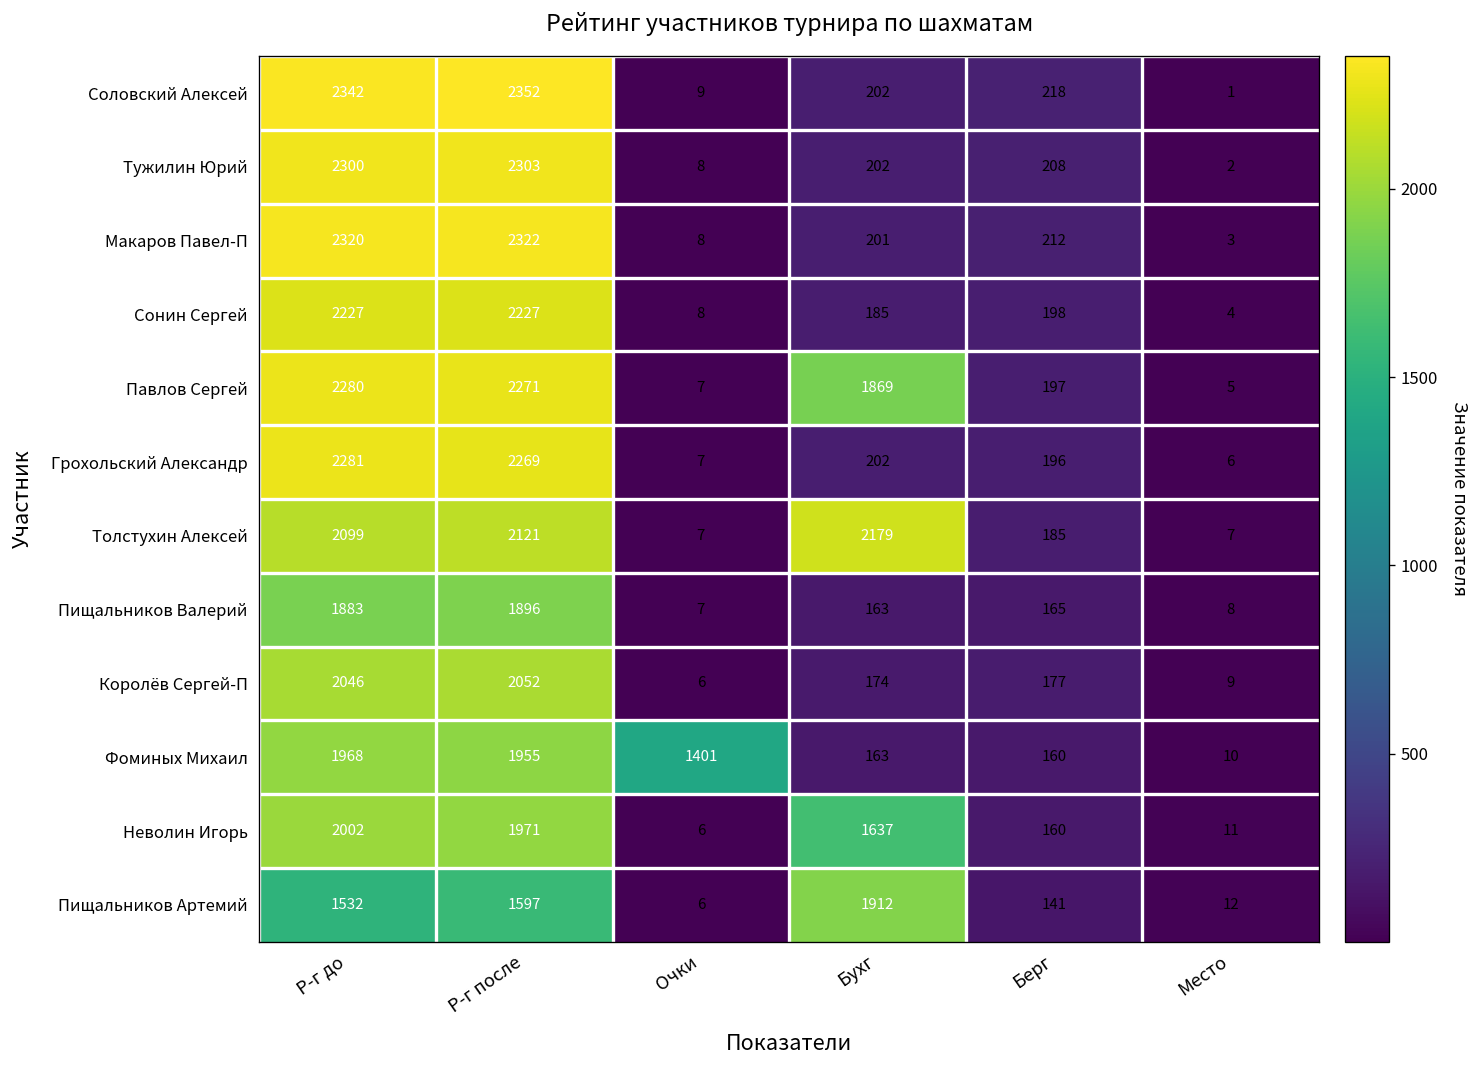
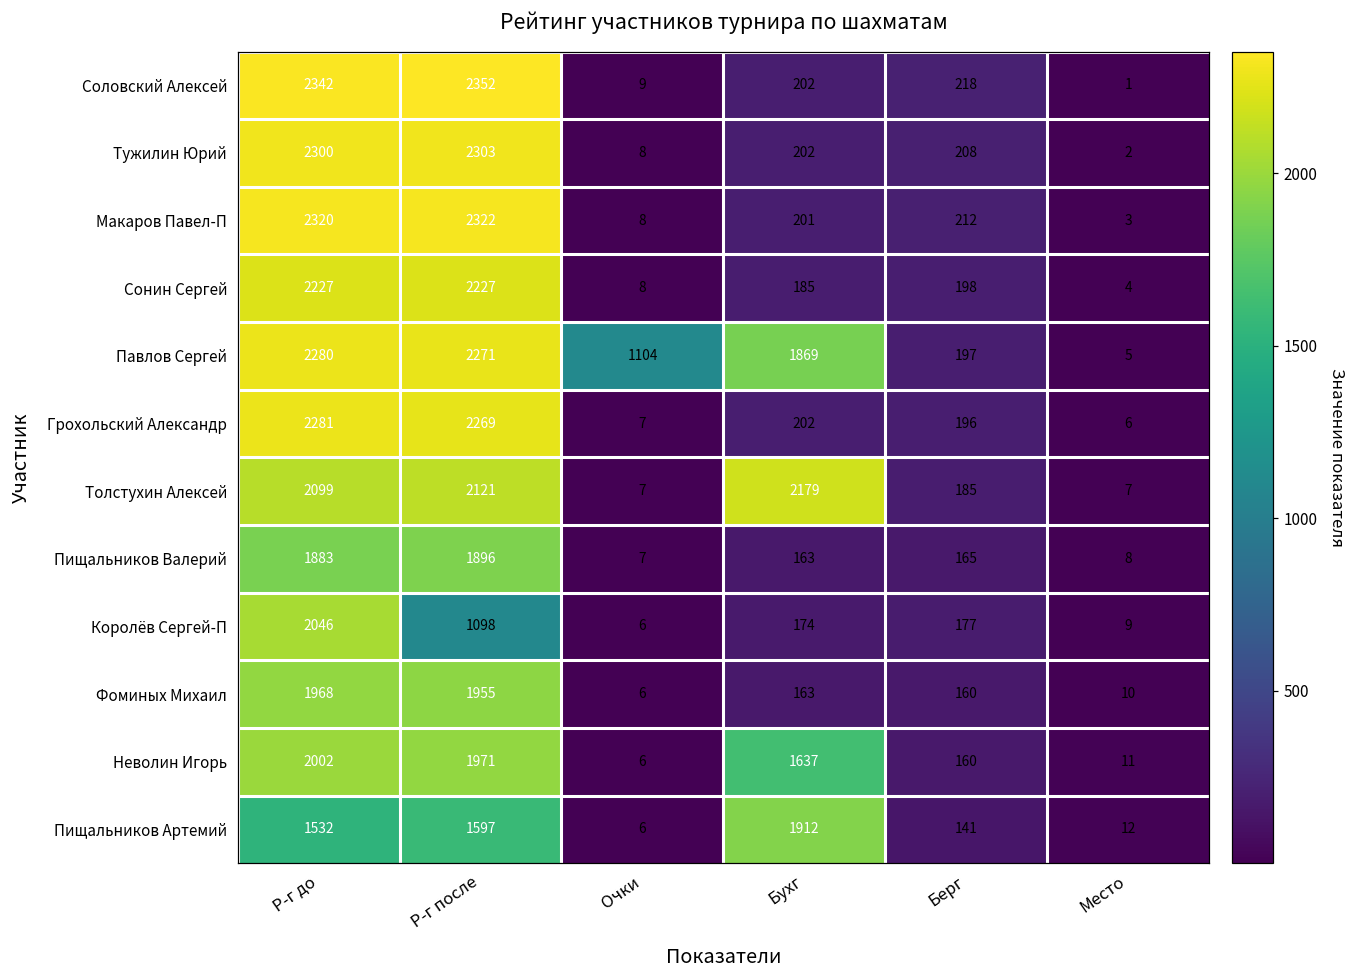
Павлов Сергей, Очки: 7 -> 1104
Королёв Сергей-П, Р-г после: 2052 -> 1098
Фоминых Михаил, Очки: 1401 -> 6
